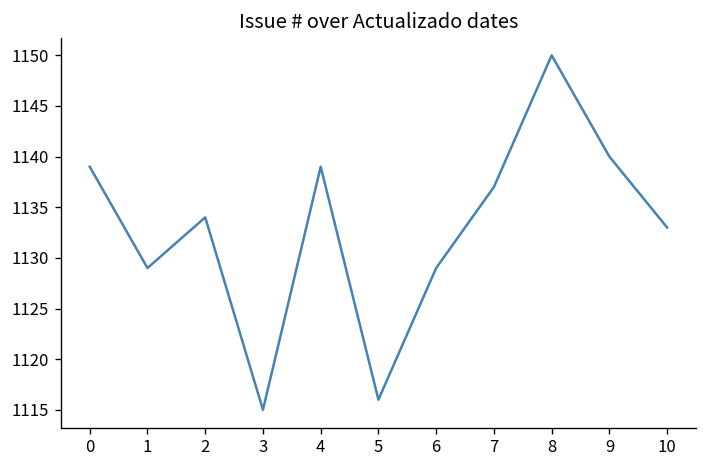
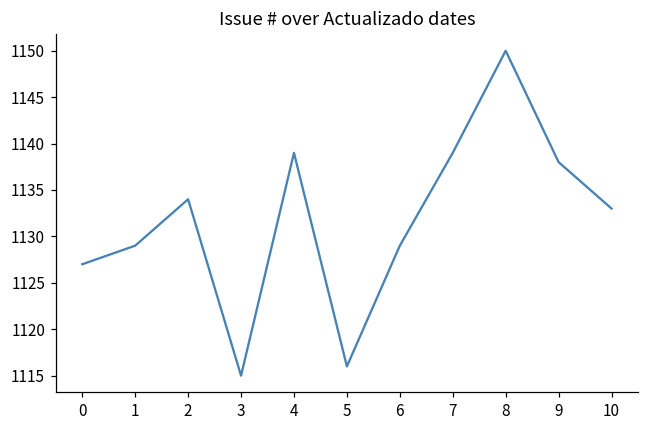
0: 1139 -> 1127
7: 1137 -> 1139
9: 1140 -> 1138
